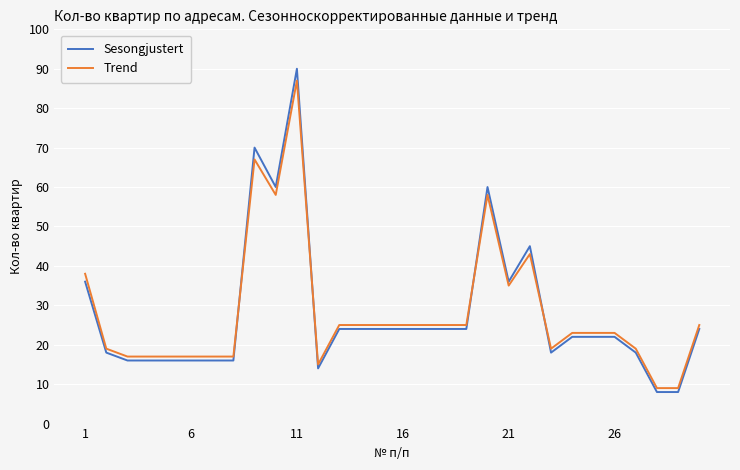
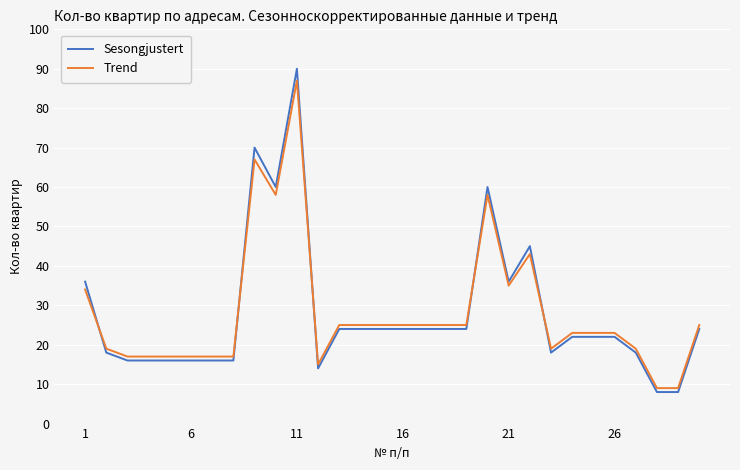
Trend, 1: 38 -> 34
